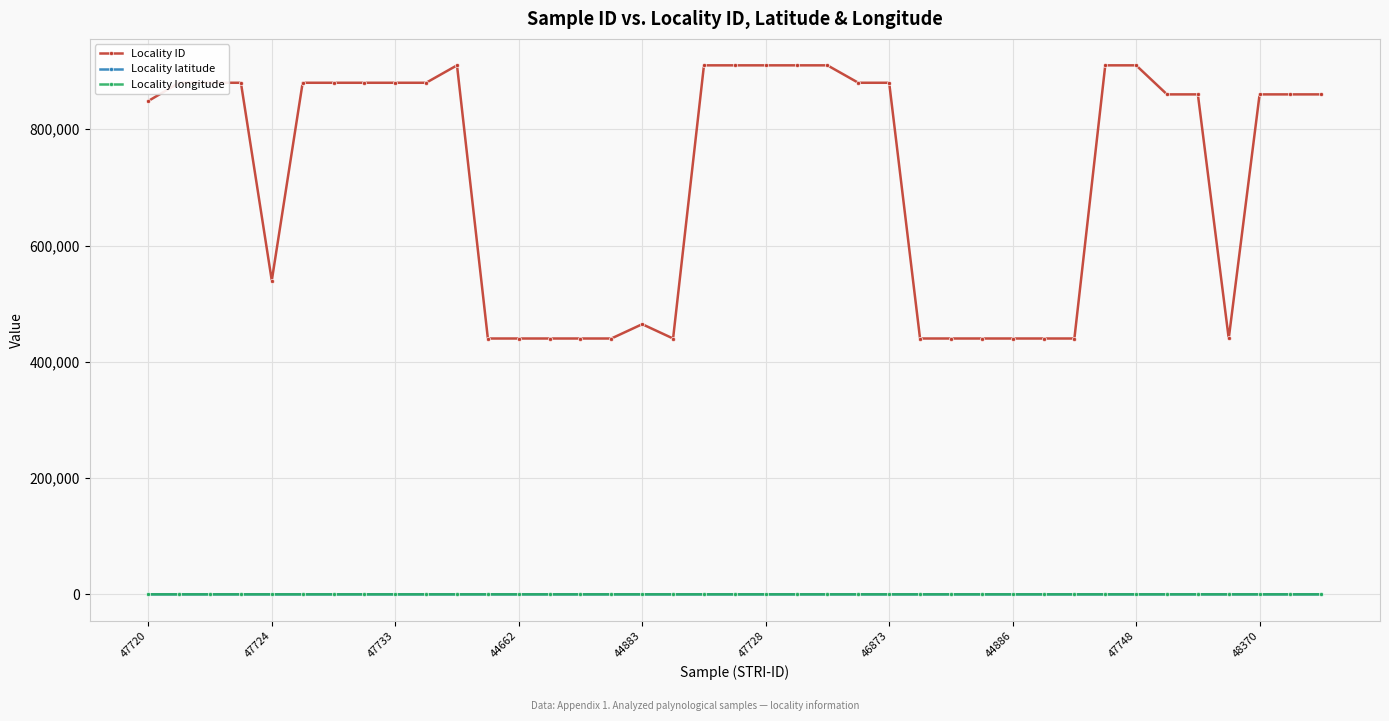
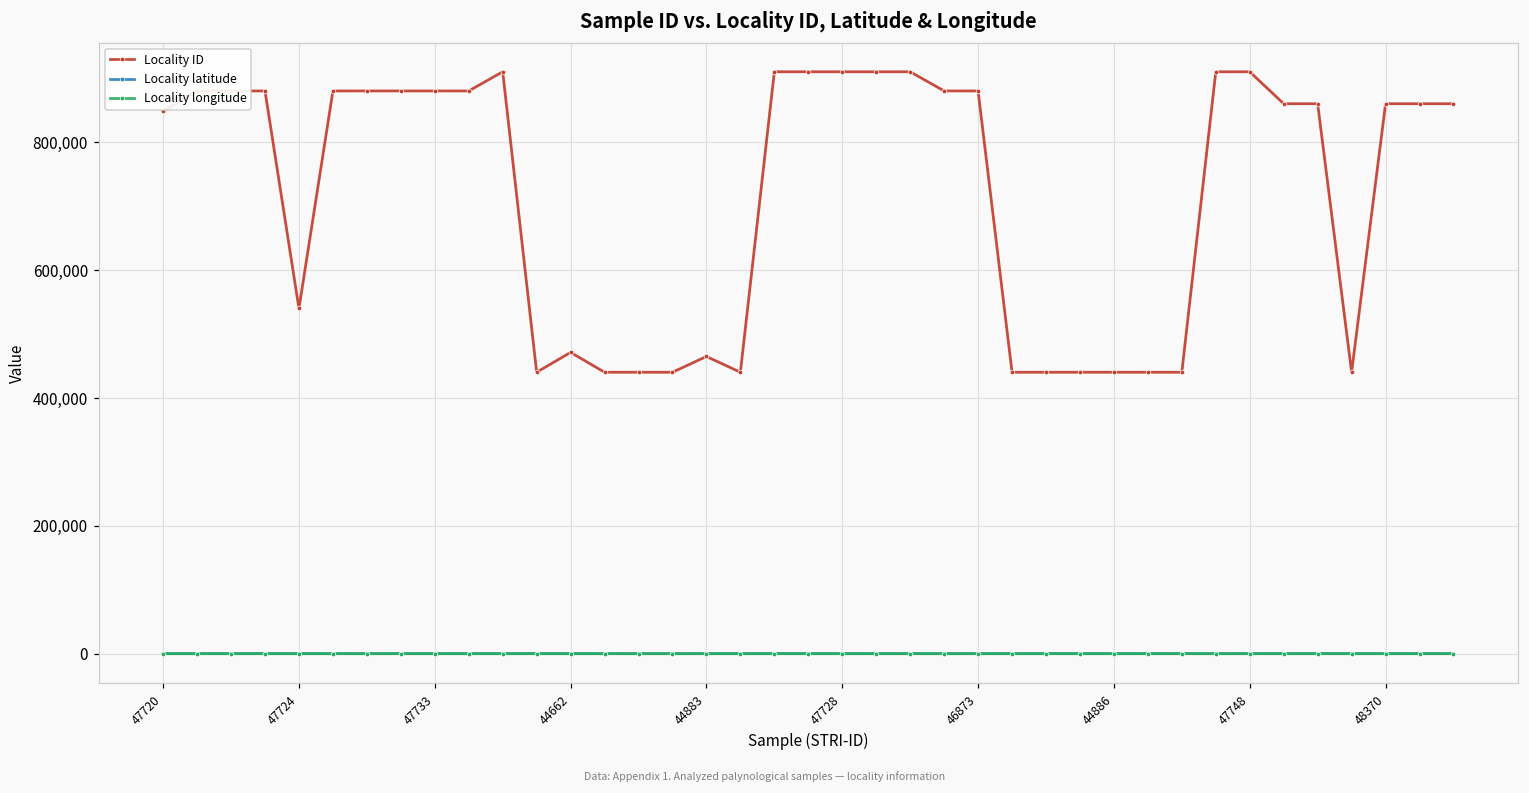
Locality ID, 44662: 440,000 -> 470,000
